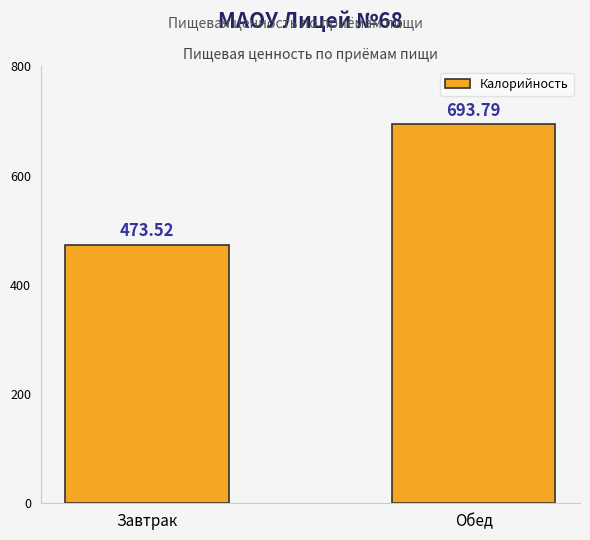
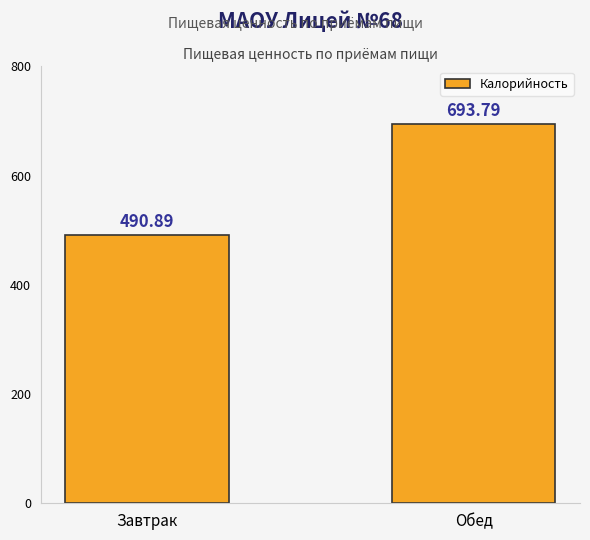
Завтрак: 473.52 -> 490.89
